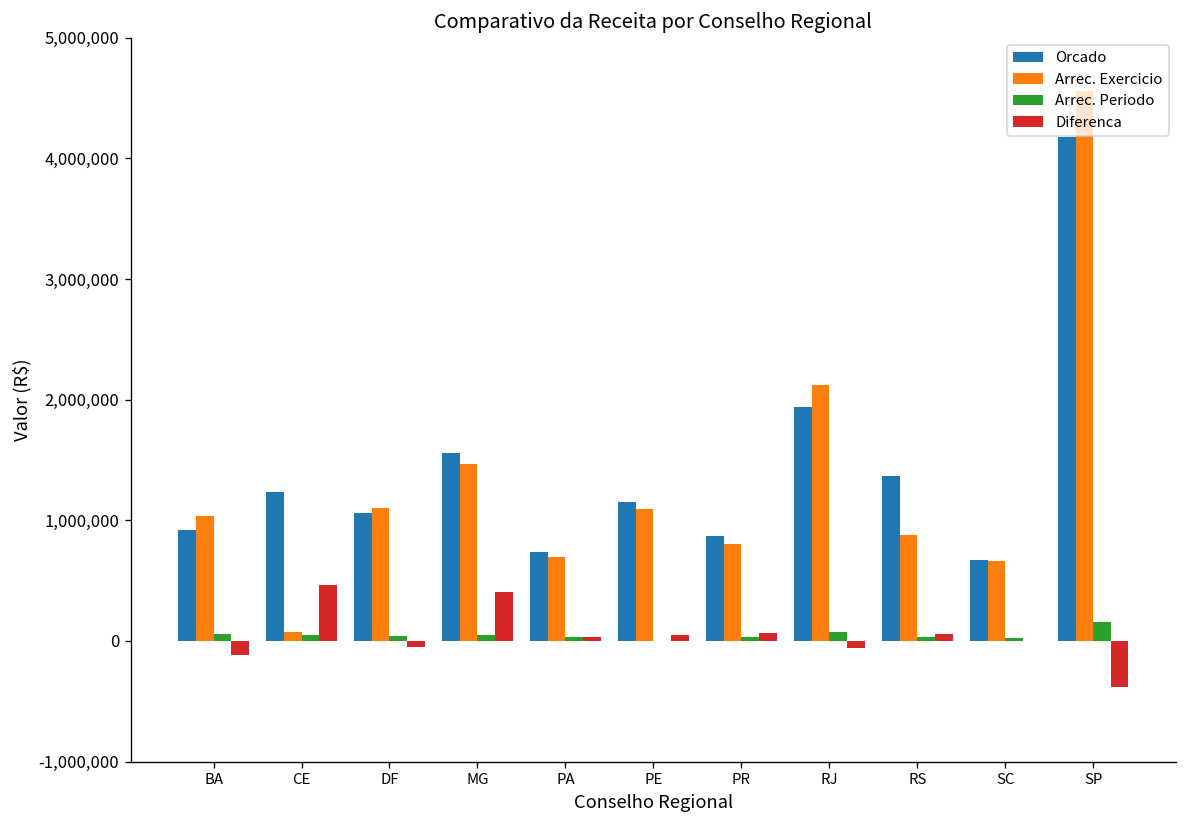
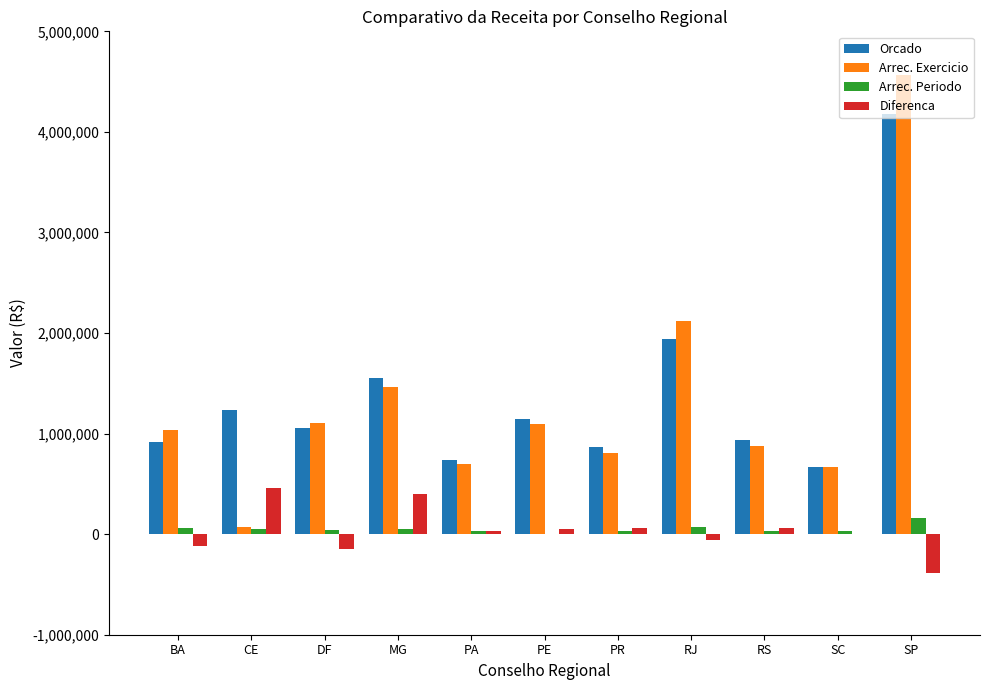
Diferenca, DF: -50,000 -> -140,000
Orcado, RS: 1,370,000 -> 930,000
